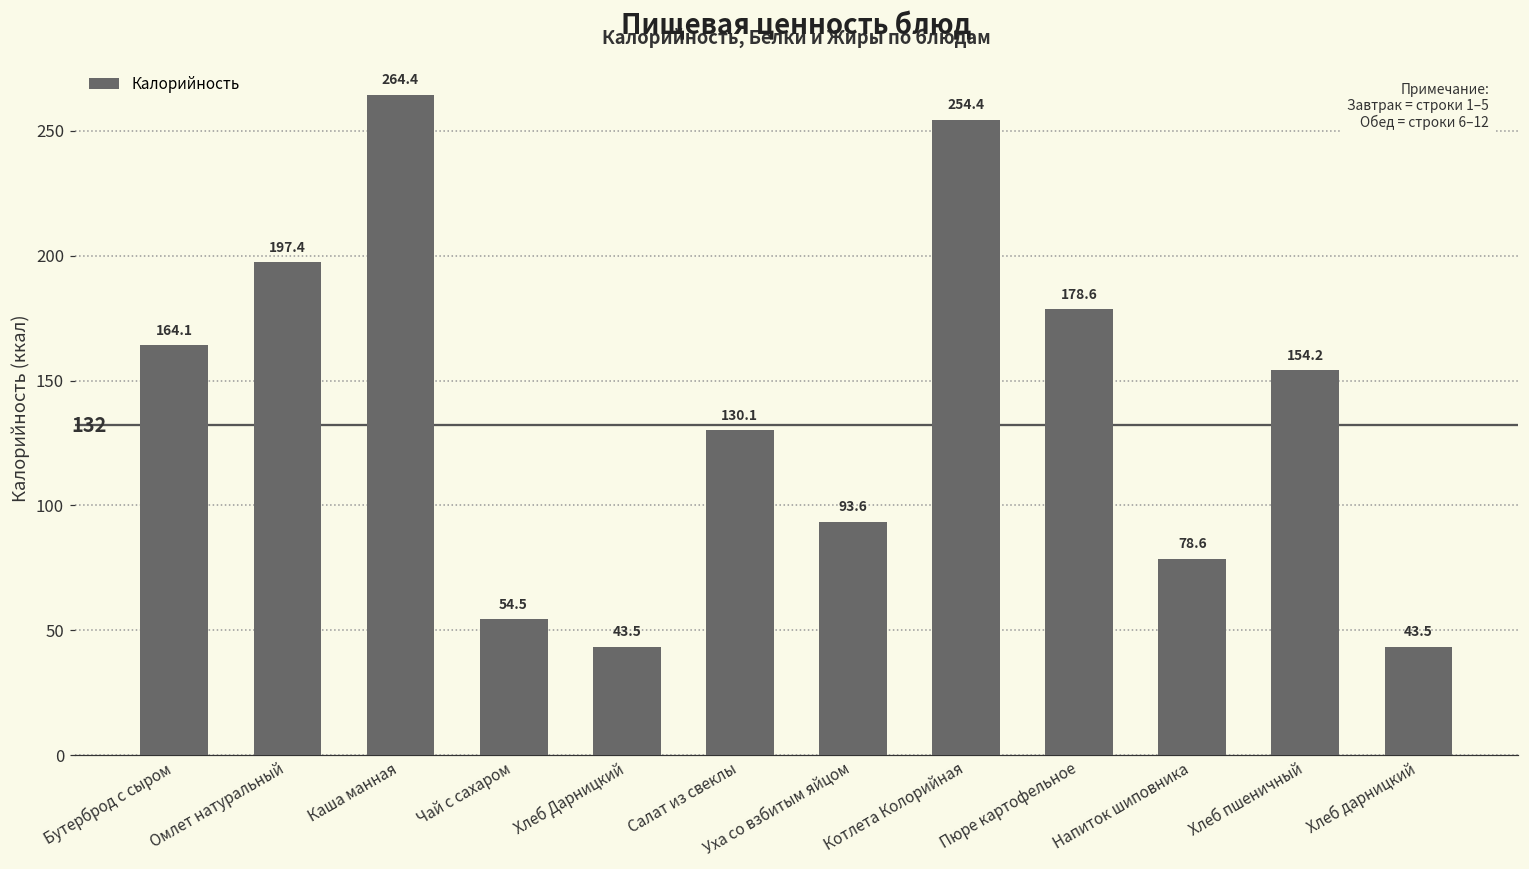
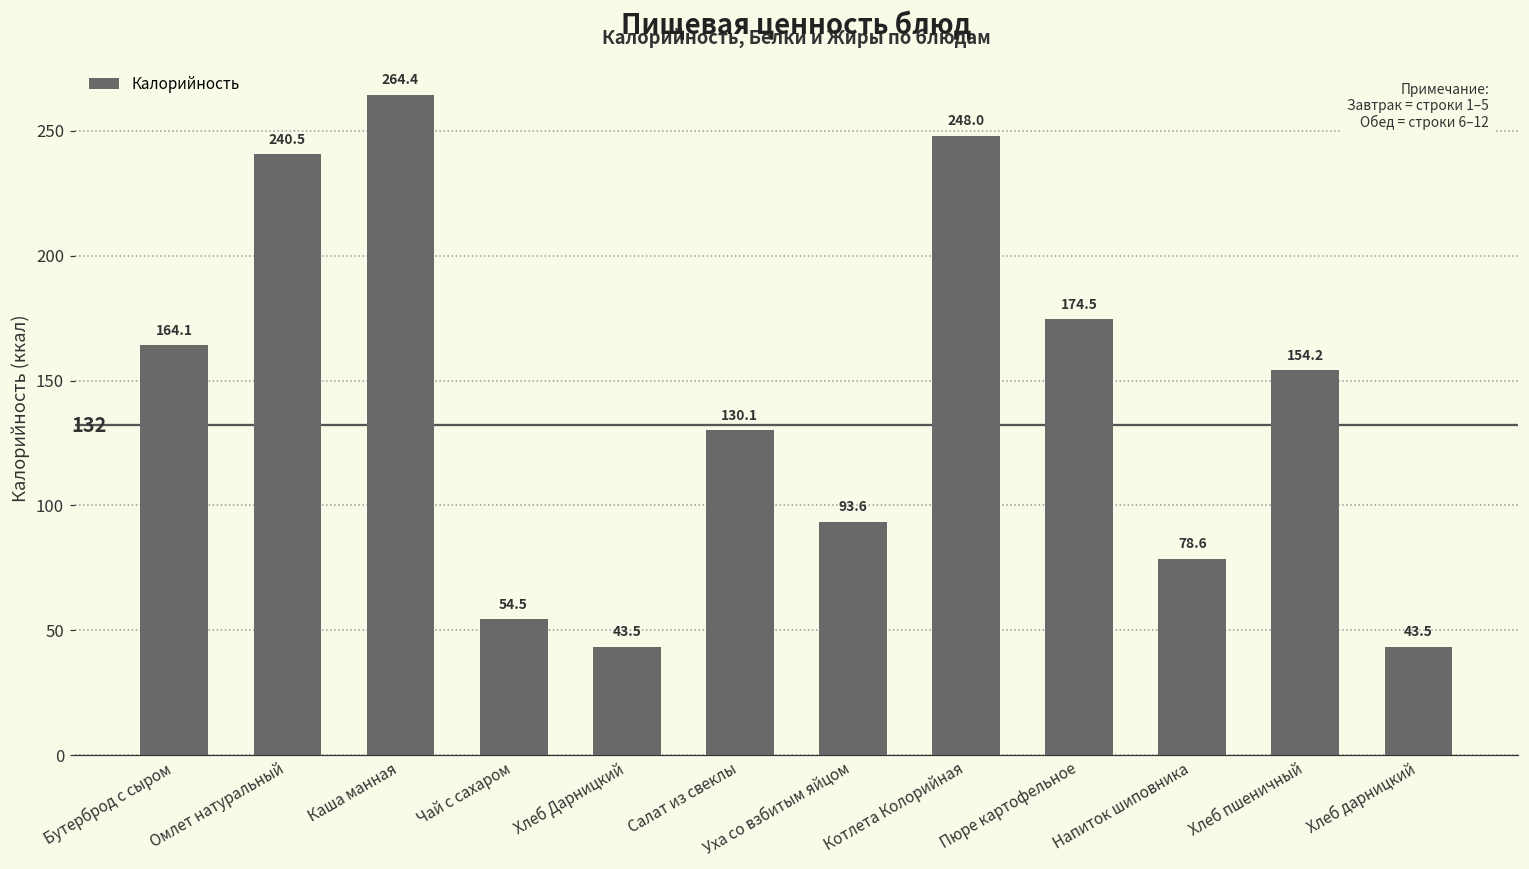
Омлет натуральный: 197.4 -> 240.5
Котлета Колорийная: 254.4 -> 248.0
Пюре картофельное: 178.6 -> 174.5
